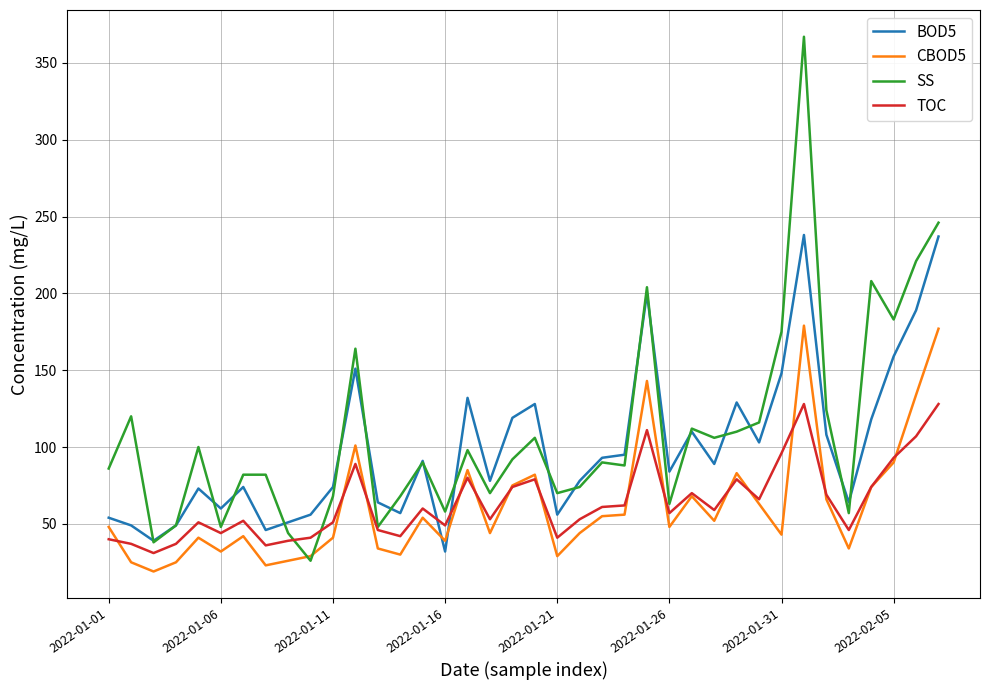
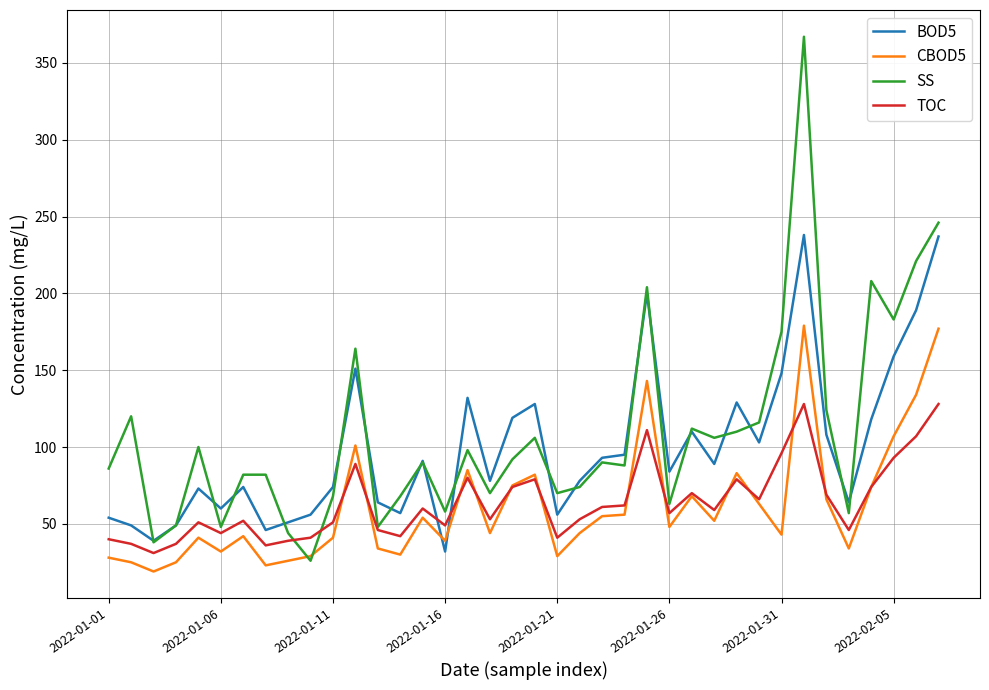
CBOD5, 2022-01-01: 48 -> 28
CBOD5, 2022-02-05: 90 -> 107
